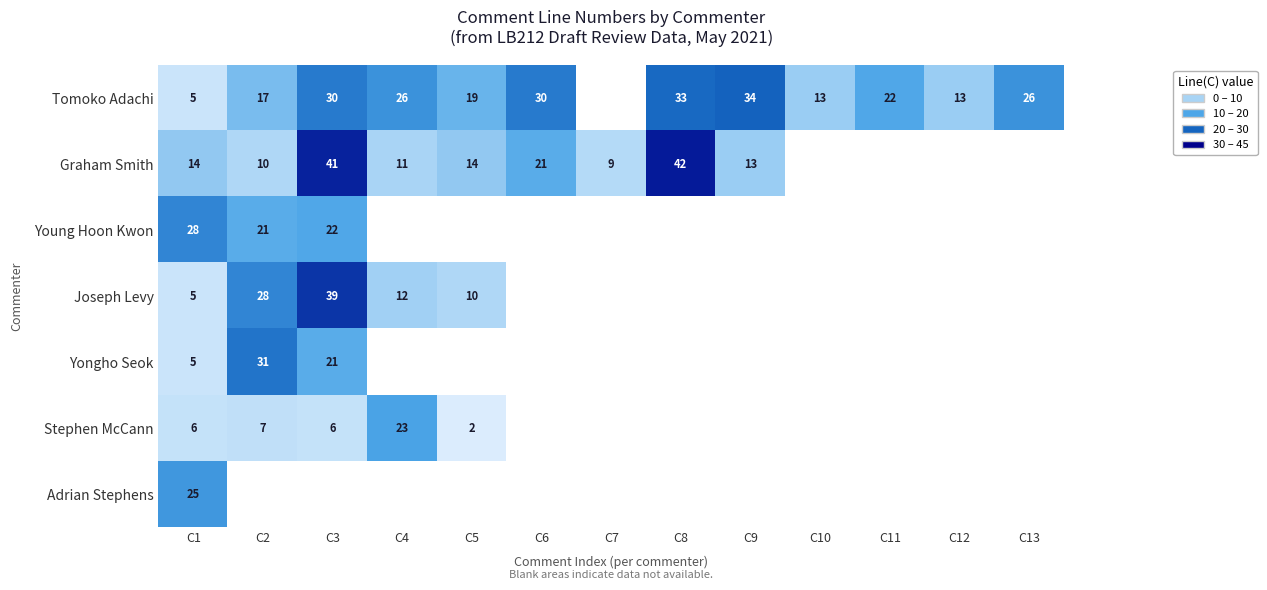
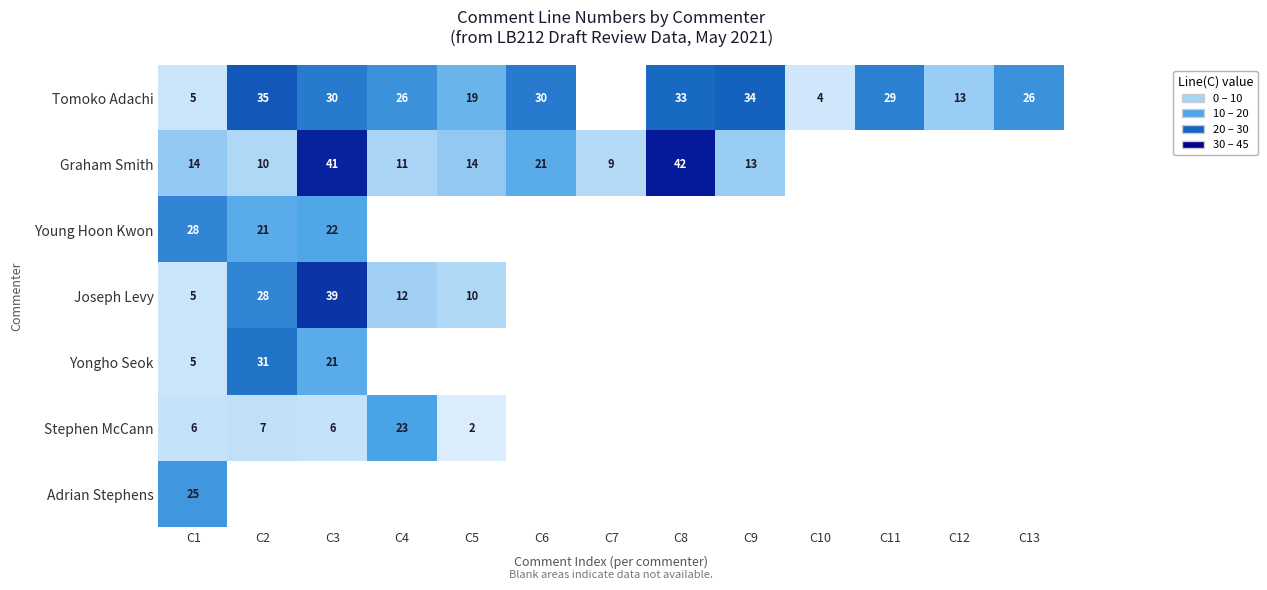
Tomoko Adachi, C2: 17 -> 35
Tomoko Adachi, C10: 13 -> 4
Tomoko Adachi, C11: 22 -> 29
